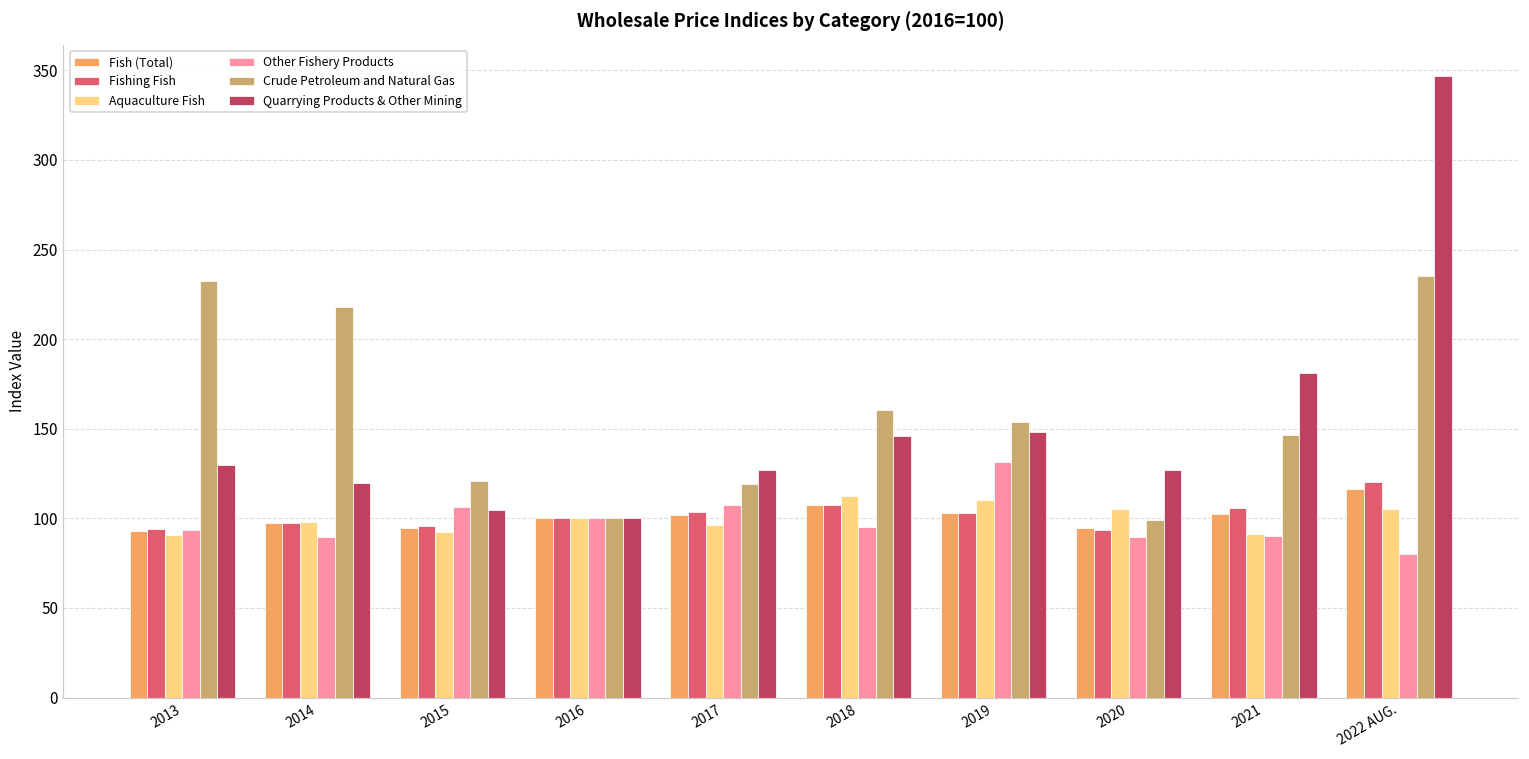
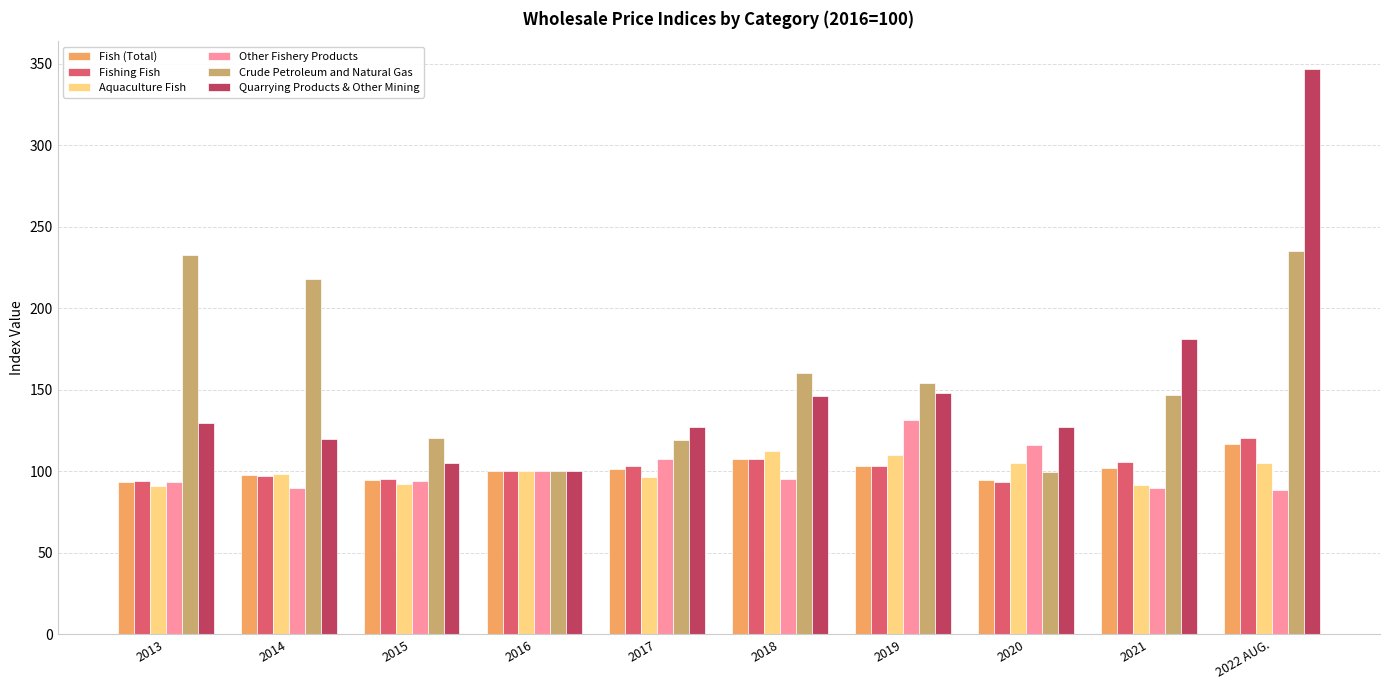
Other Fishery Products, 2015: 106 -> 94
Other Fishery Products, 2020: 90 -> 116
Other Fishery Products, 2022 AUG.: 80 -> 88
